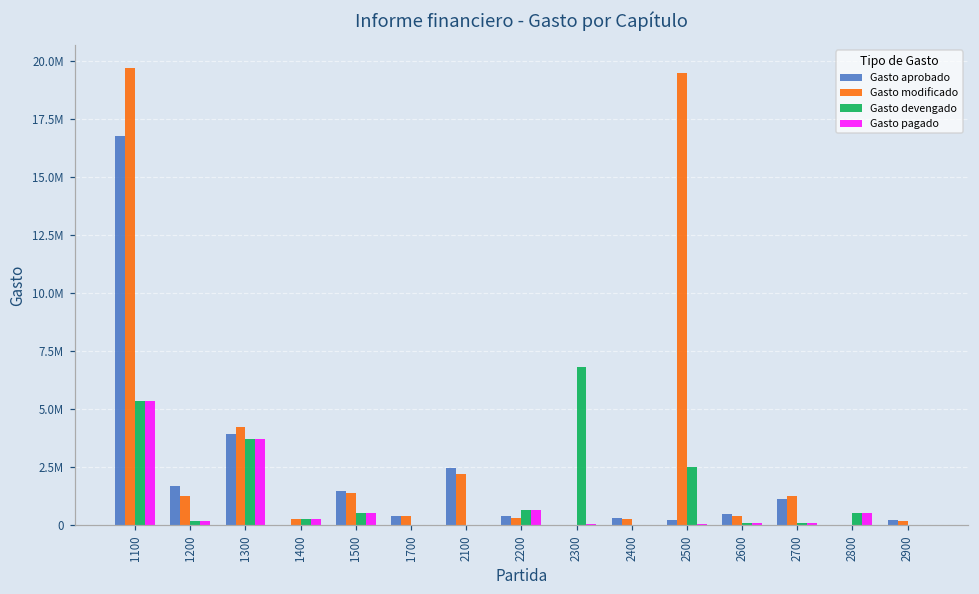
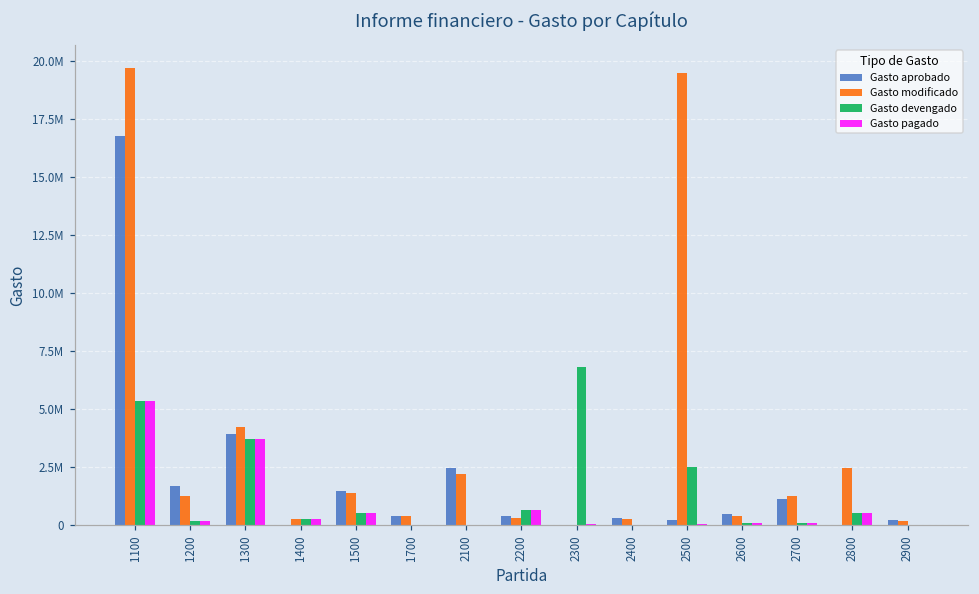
Gasto modificado, 2800: 0 -> 2500000
